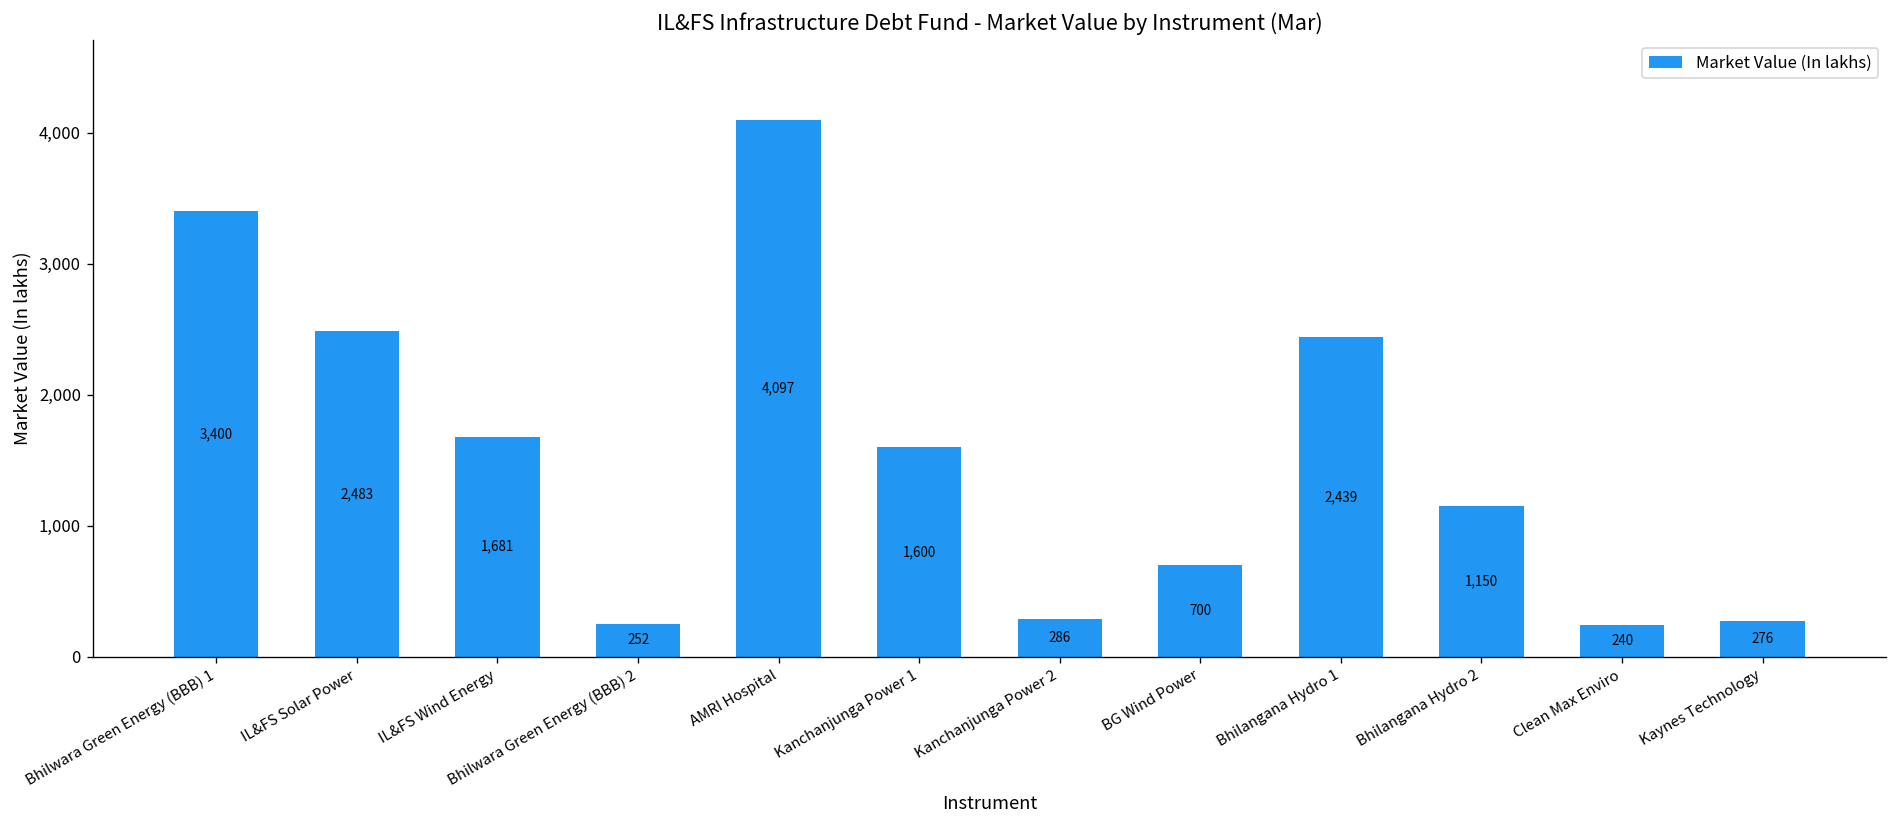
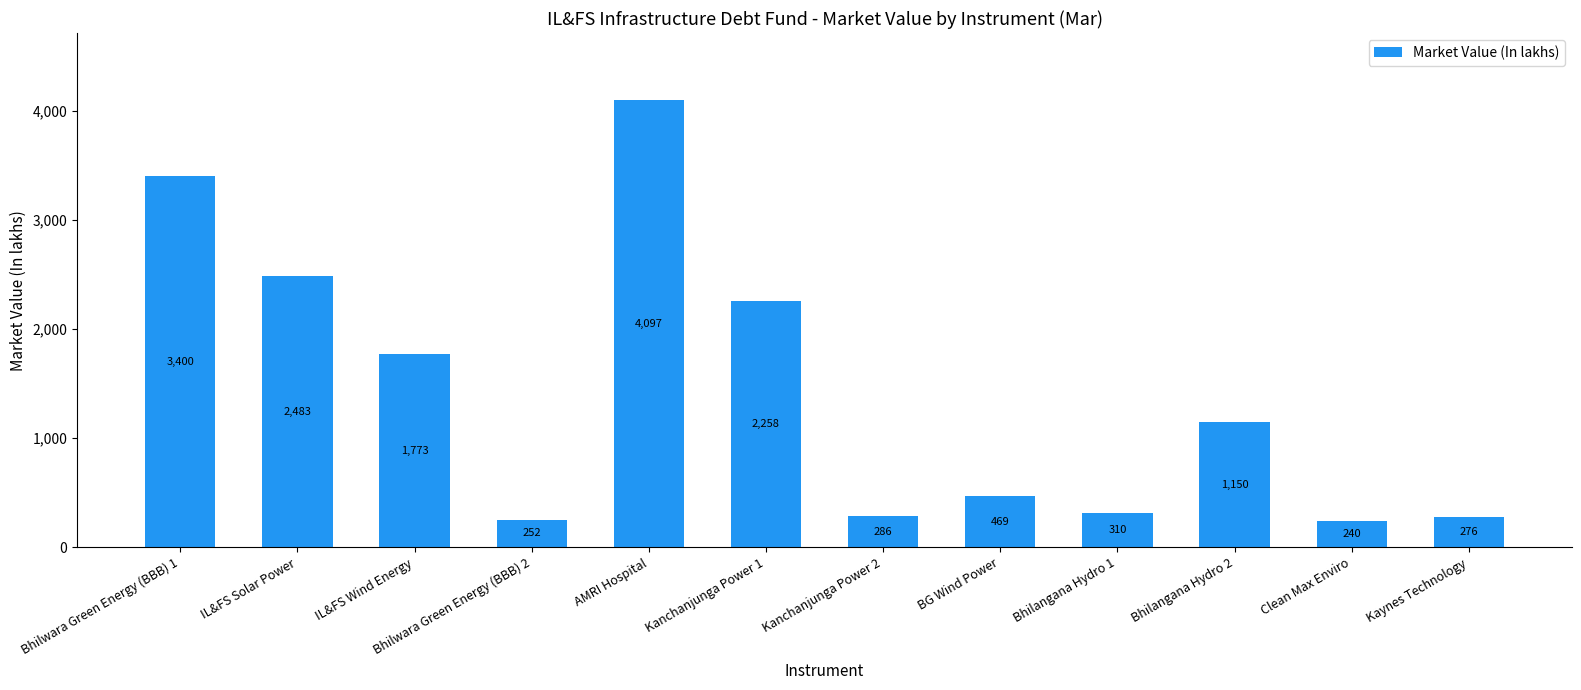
IL&FS Wind Energy: 1,681 -> 1,773
Kanchanjunga Power 1: 1,600 -> 2,258
BG Wind Power: 700 -> 469
Bhilangana Hydro 1: 2,439 -> 310
